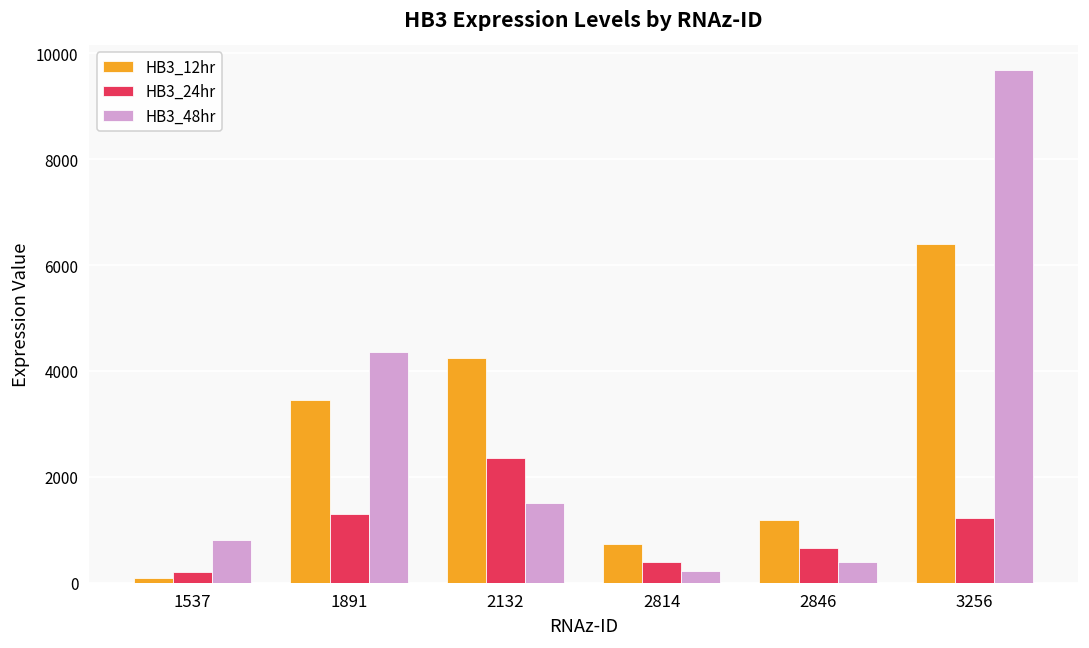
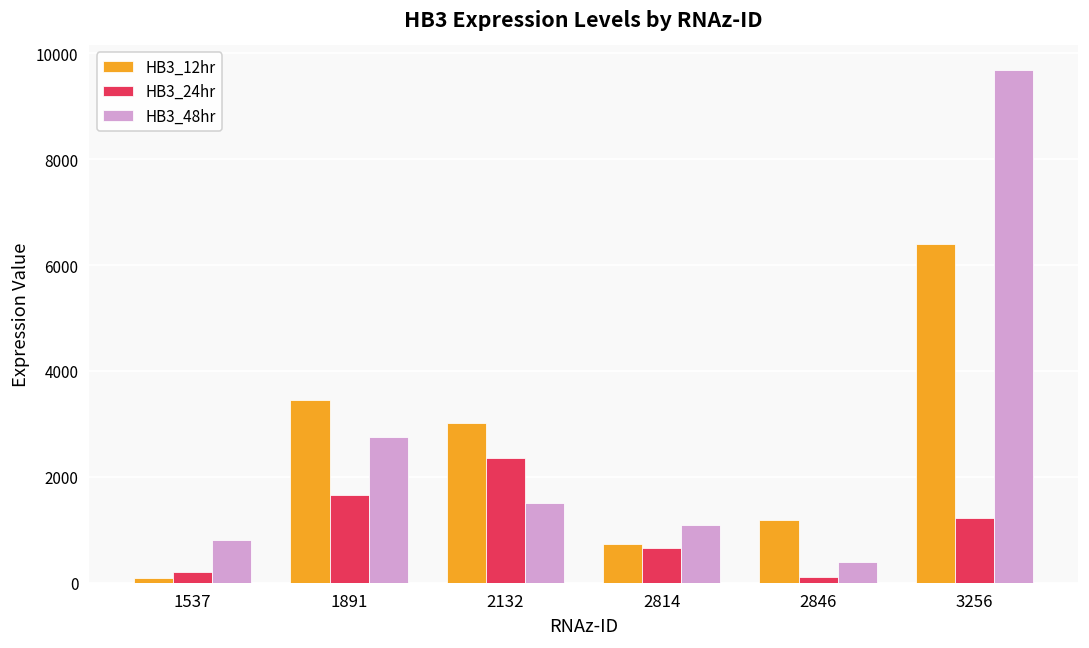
HB3_24hr, 1891: 1300 -> 1700
HB3_48hr, 1891: 4400 -> 2800
HB3_12hr, 2132: 4300 -> 3000
HB3_24hr, 2814: 400 -> 700
HB3_48hr, 2814: 200 -> 1100
HB3_24hr, 2846: 700 -> 100
